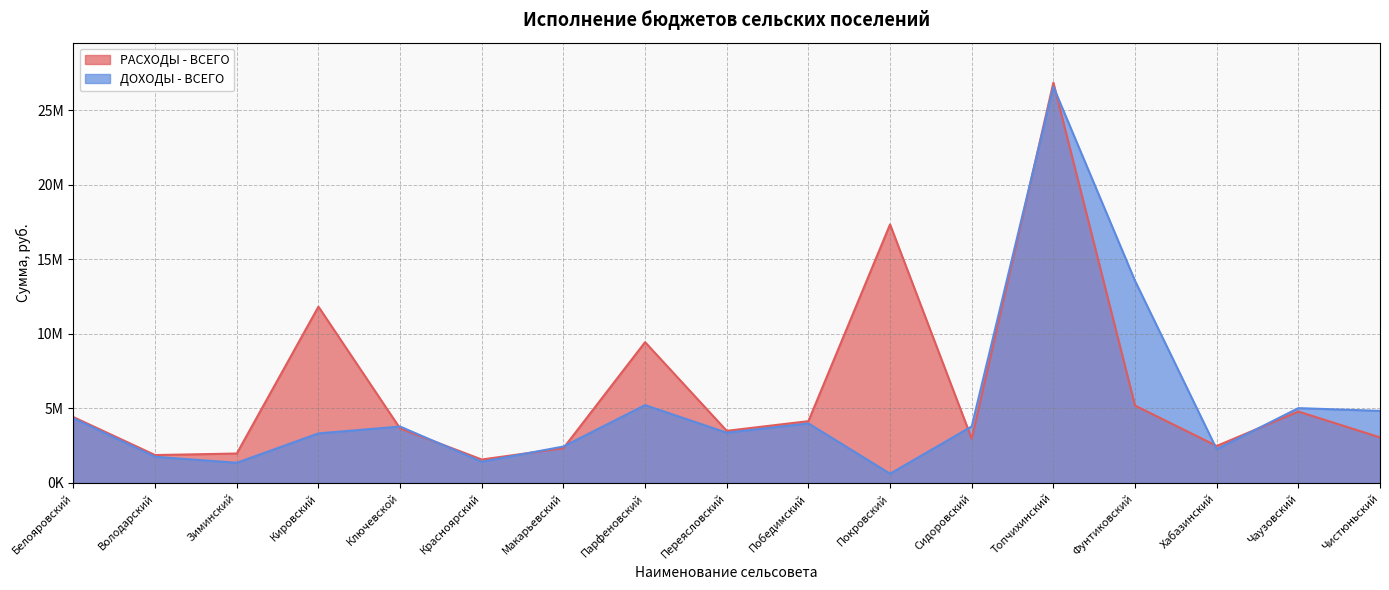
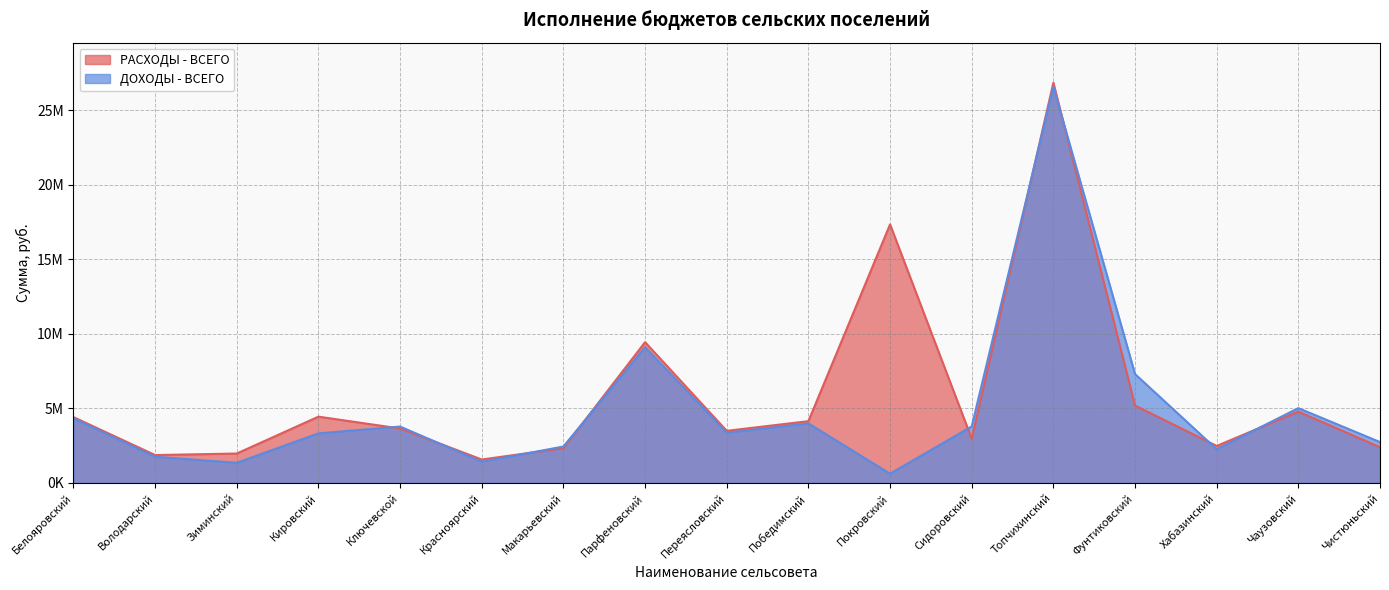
РАСХОДЫ - ВСЕГО, Кировский: 11800000 -> 4400000
ДОХОДЫ - ВСЕГО, Парфеновский: 5200000 -> 9100000
ДОХОДЫ - ВСЕГО, Фунтиковский: 13600000 -> 7300000
РАСХОДЫ - ВСЕГО, Чистюньский: 3100000 -> 2400000
ДОХОДЫ - ВСЕГО, Чистюньский: 4800000 -> 2700000
